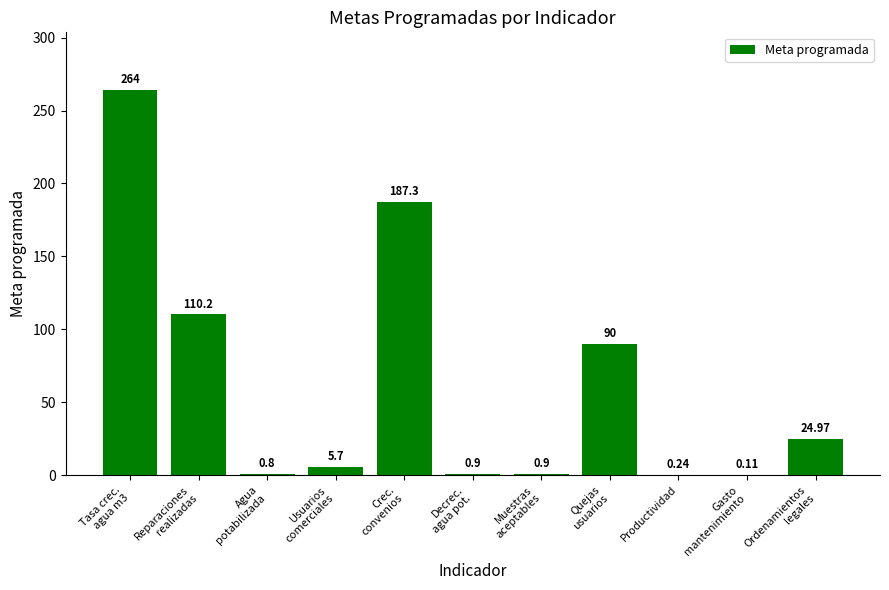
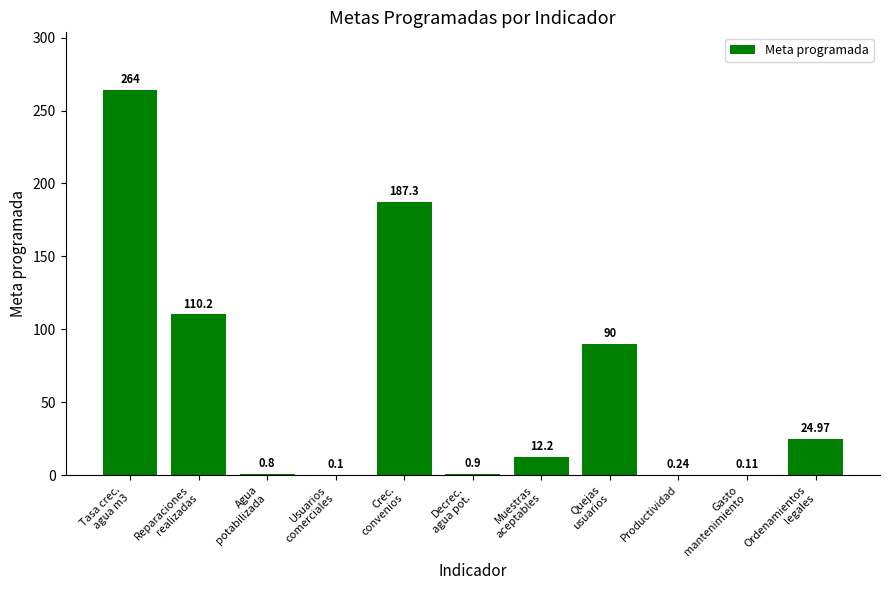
Usuarios comerciales: 5.7 -> 0.1
Muestras aceptables: 0.9 -> 12.2
